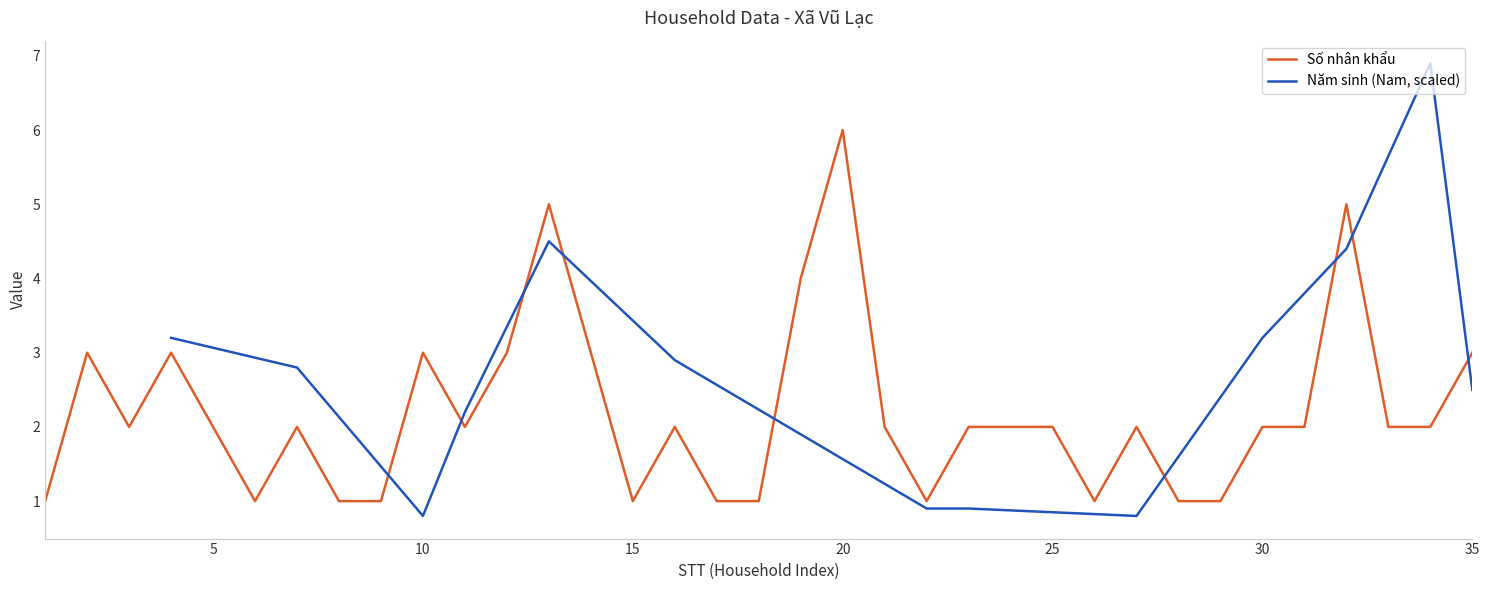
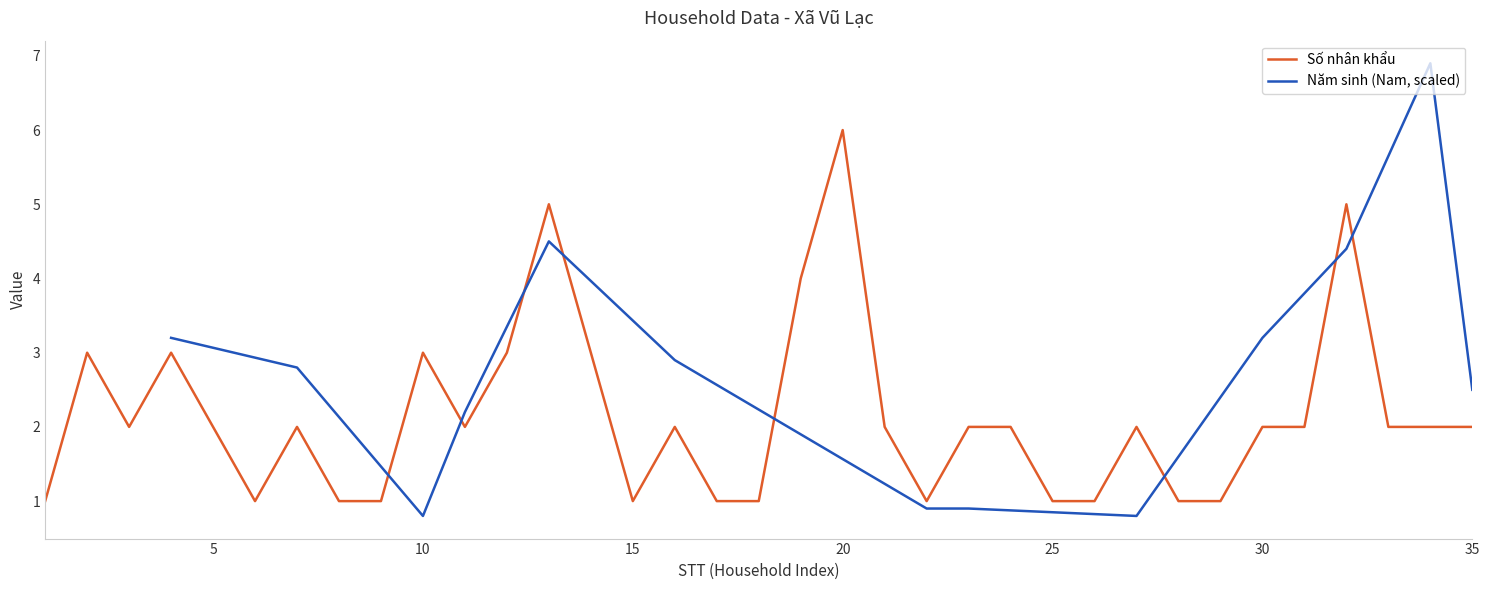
Số nhân khẩu, 25: 2 -> 1
Số nhân khẩu, 35: 3 -> 2
